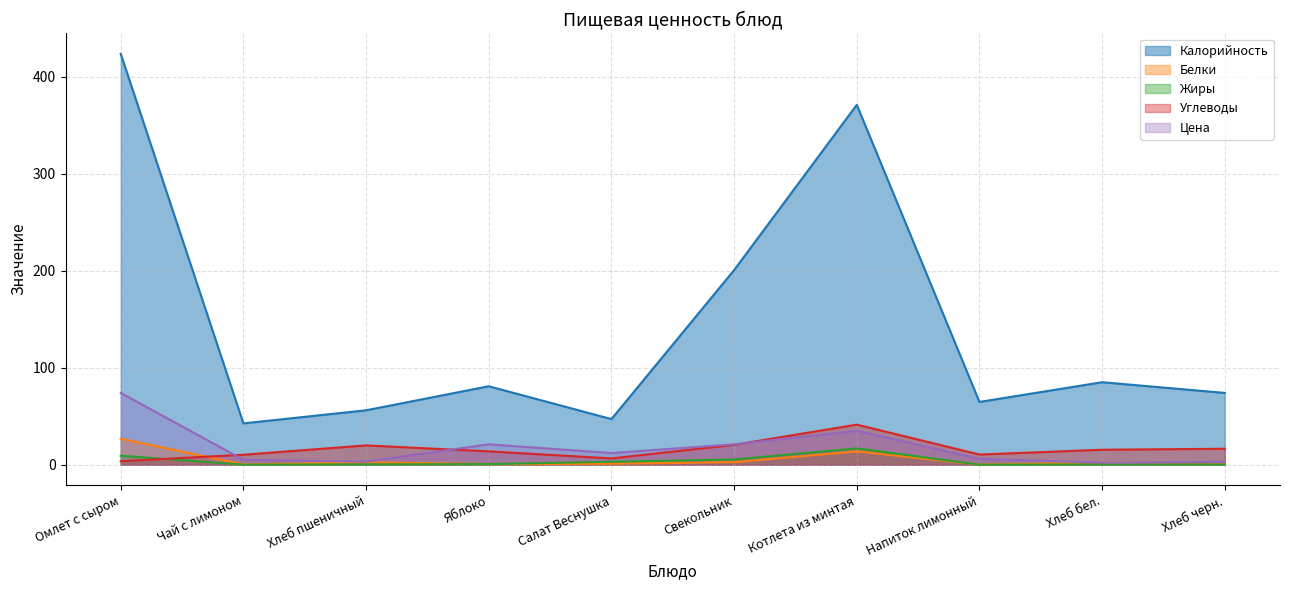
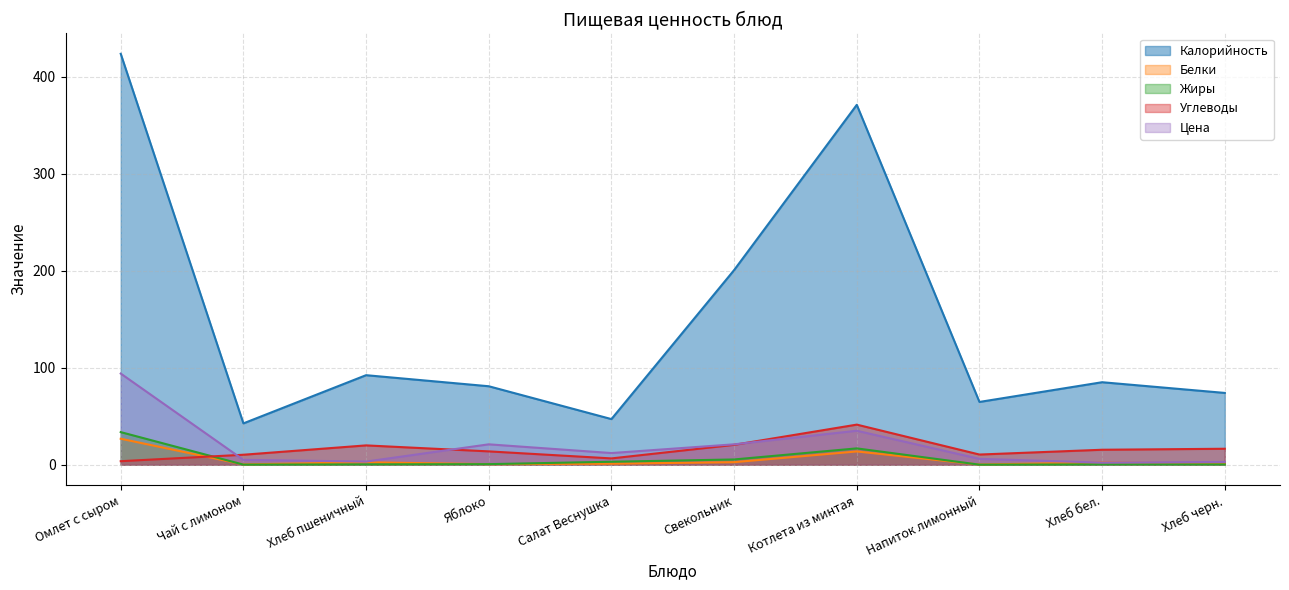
Жиры, Омлет с сыром: 10 -> 30
Цена, Омлет с сыром: 70 -> 90
Калорийность, Хлеб пшеничный: 60 -> 90
